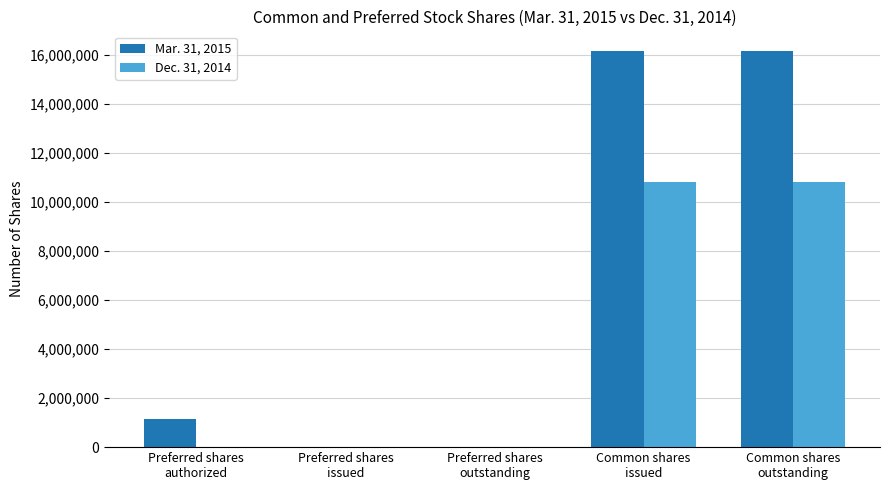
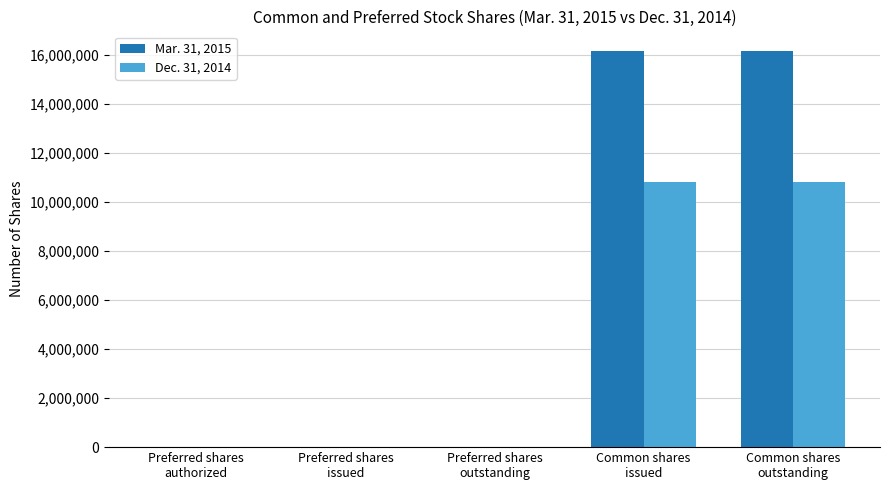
Mar. 31, 2015, Preferred shares authorized: 1,200,000 -> 0
